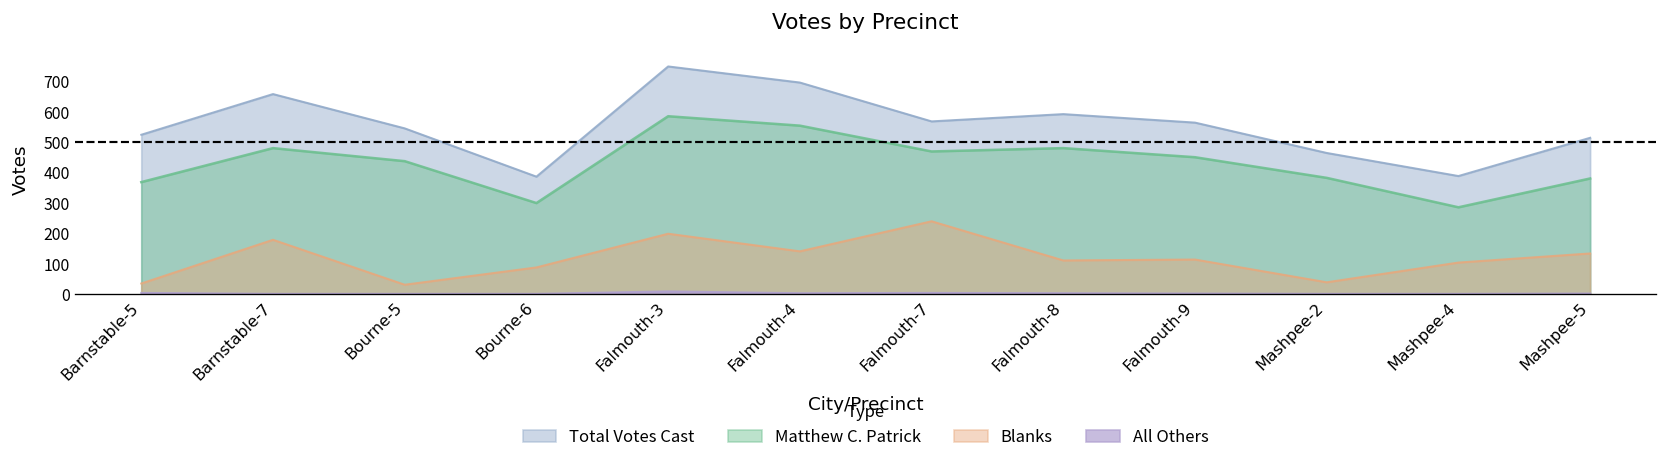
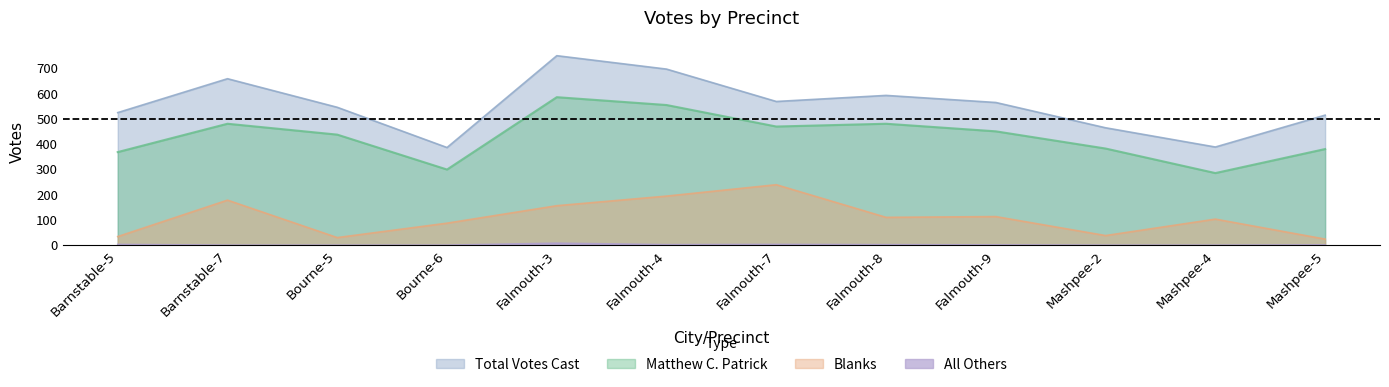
Blanks, Falmouth-3: 200 -> 160
Blanks, Falmouth-4: 140 -> 190
Blanks, Mashpee-5: 130 -> 20
